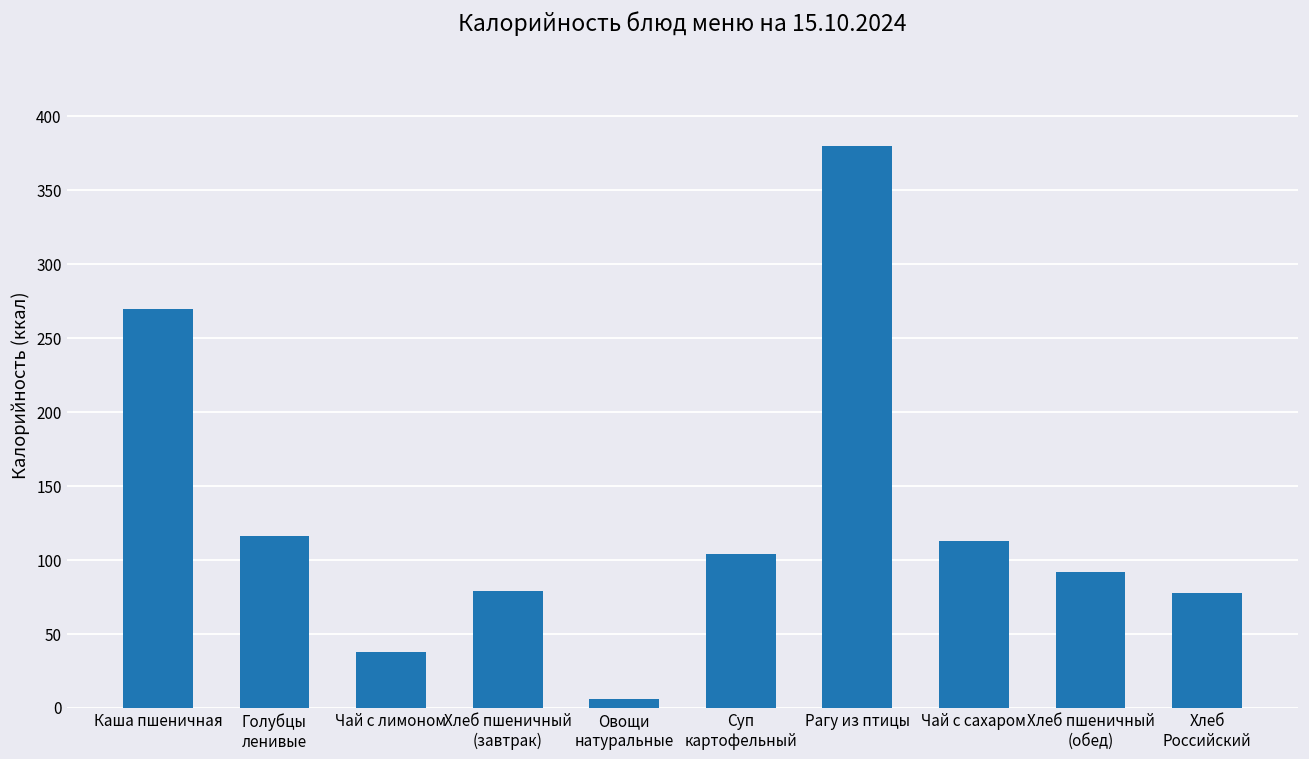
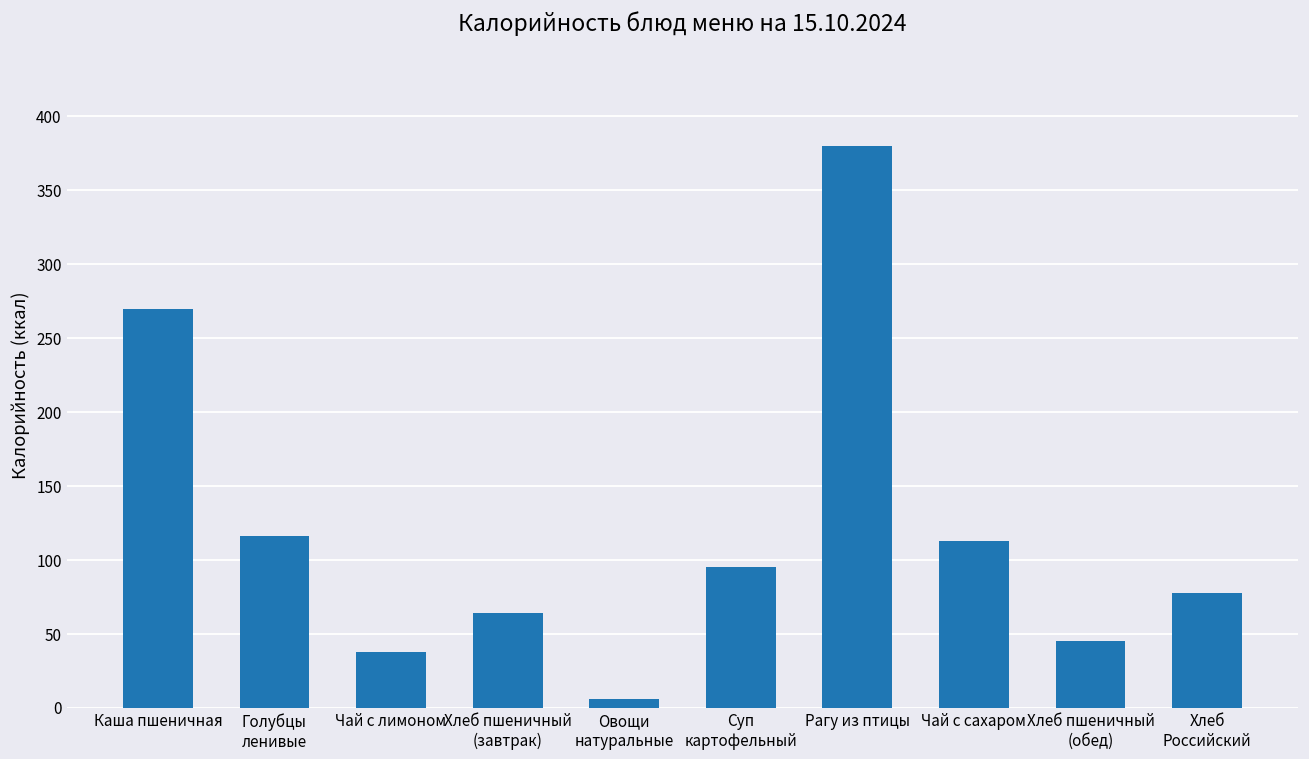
Хлеб пшеничный (завтрак): 79 -> 64
Суп картофельный: 104 -> 95
Хлеб пшеничный (обед): 92 -> 45
